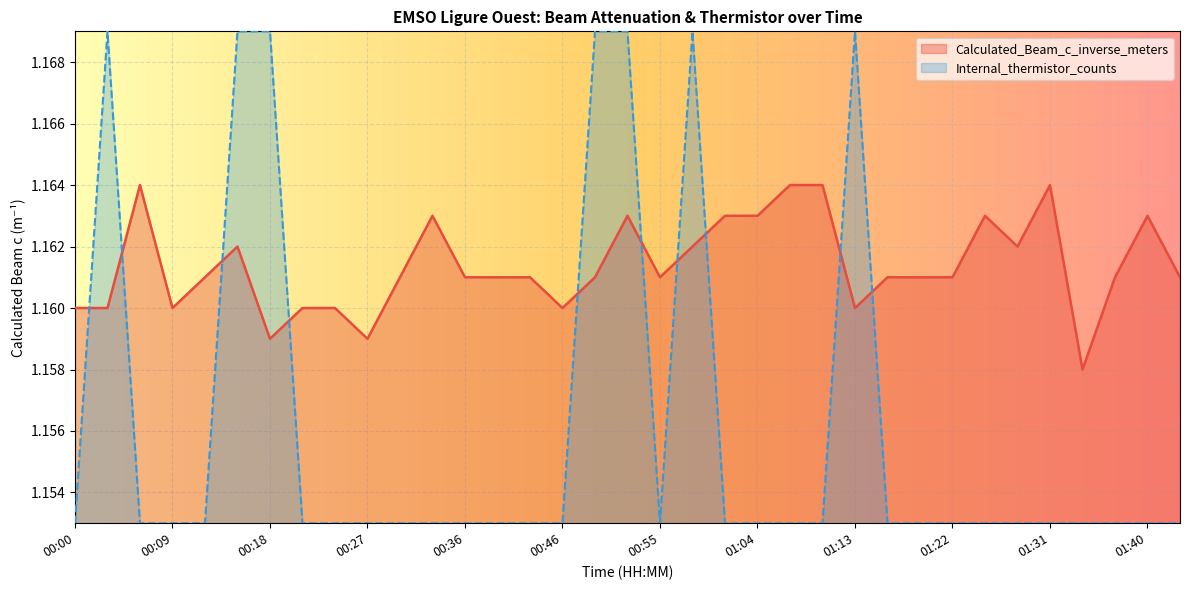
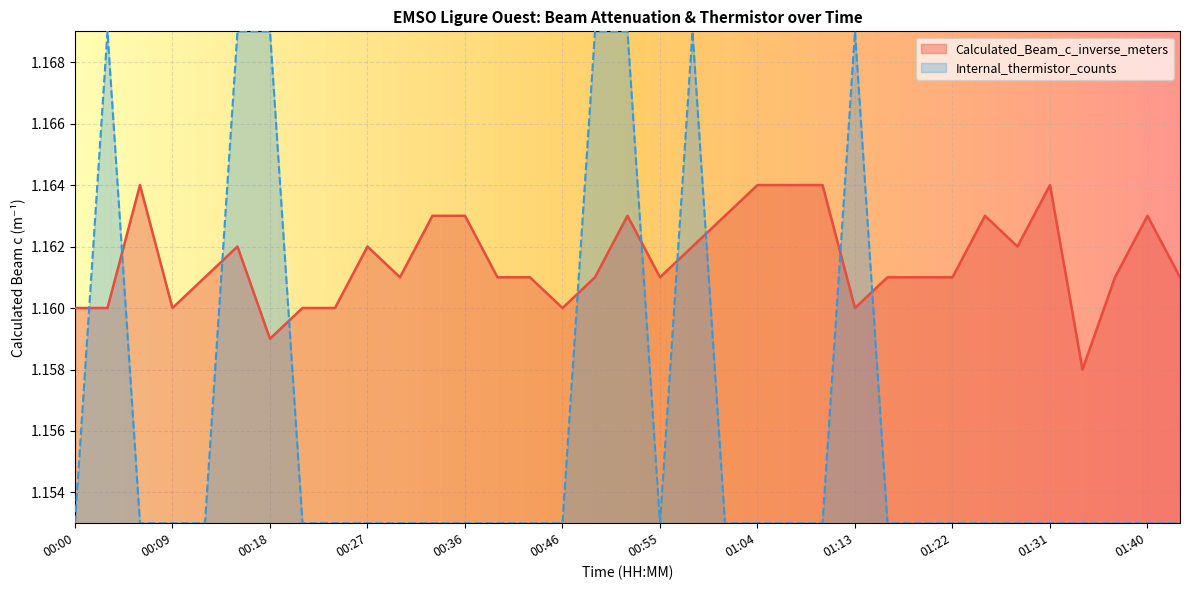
Calculated_Beam_c_inverse_meters, 00:27: 1.159 -> 1.162
Calculated_Beam_c_inverse_meters, 00:36: 1.161 -> 1.163
Calculated_Beam_c_inverse_meters, 01:04: 1.163 -> 1.164
